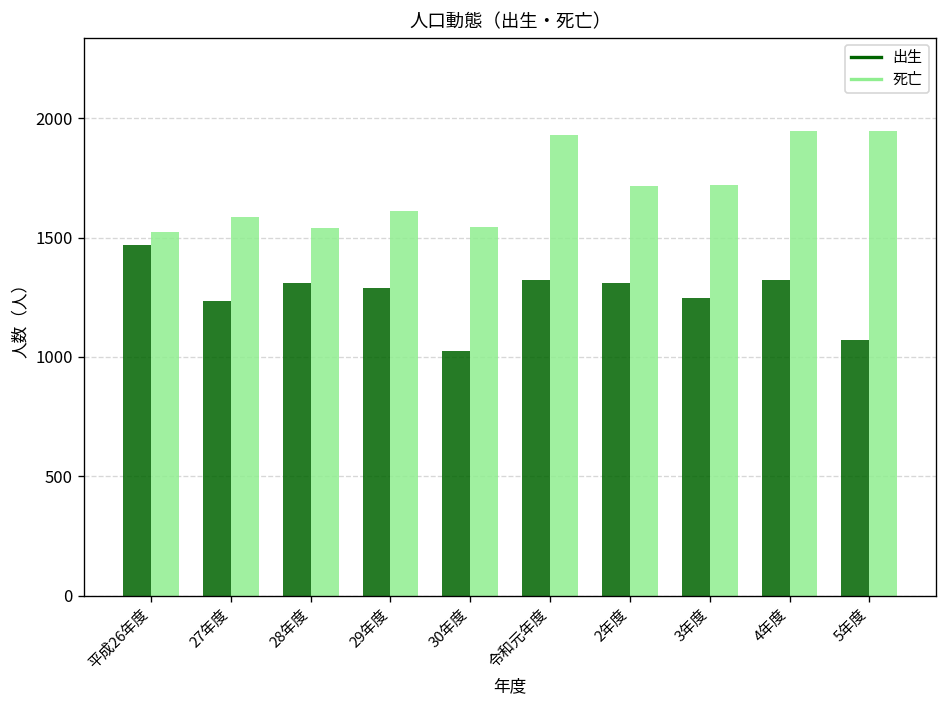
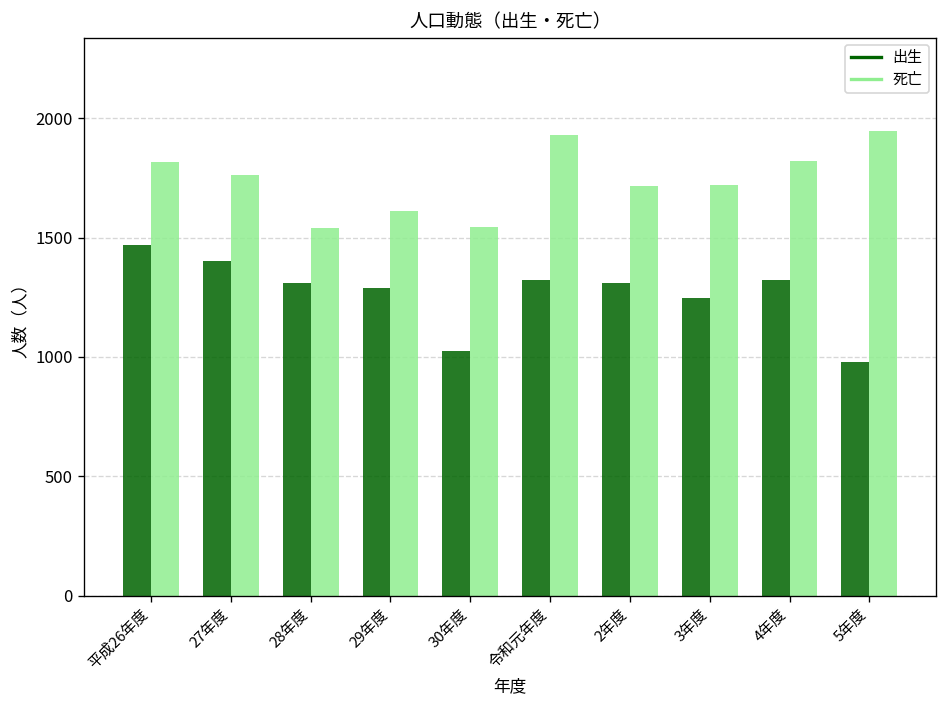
死亡, 平成26年度: 1520 -> 1820
出生, 27年度: 1230 -> 1400
死亡, 27年度: 1590 -> 1760
死亡, 4年度: 1950 -> 1820
出生, 5年度: 1070 -> 980
